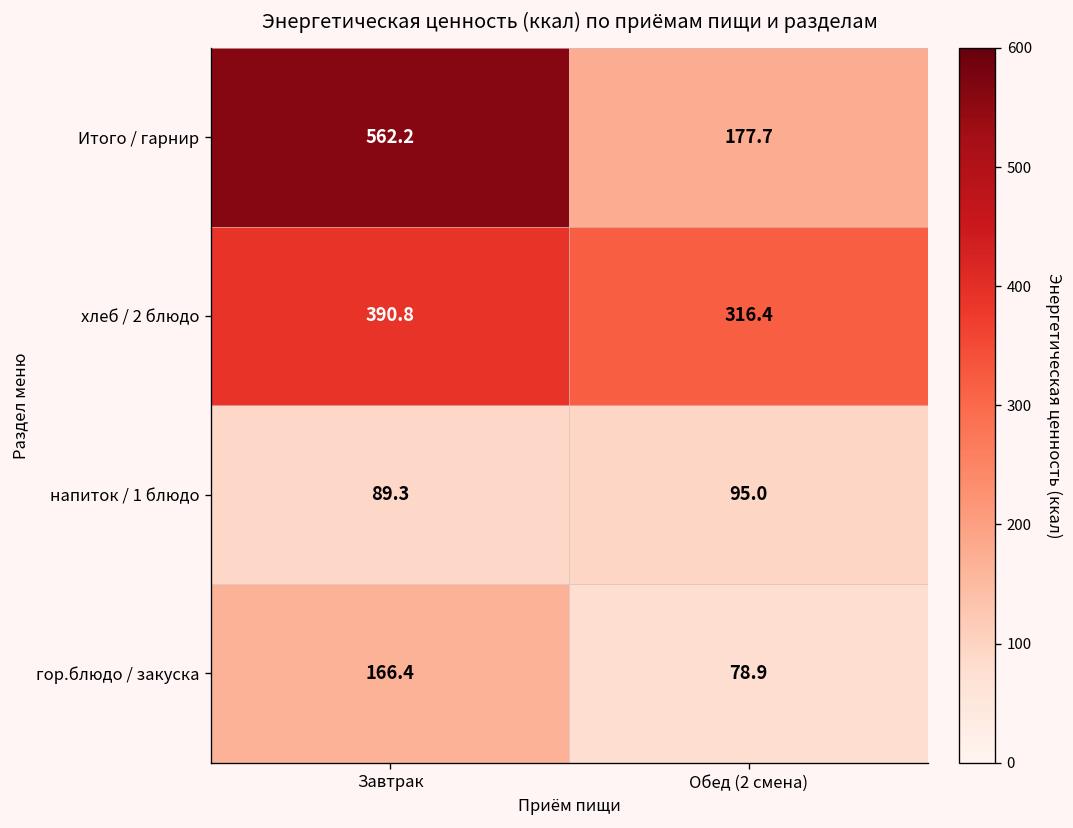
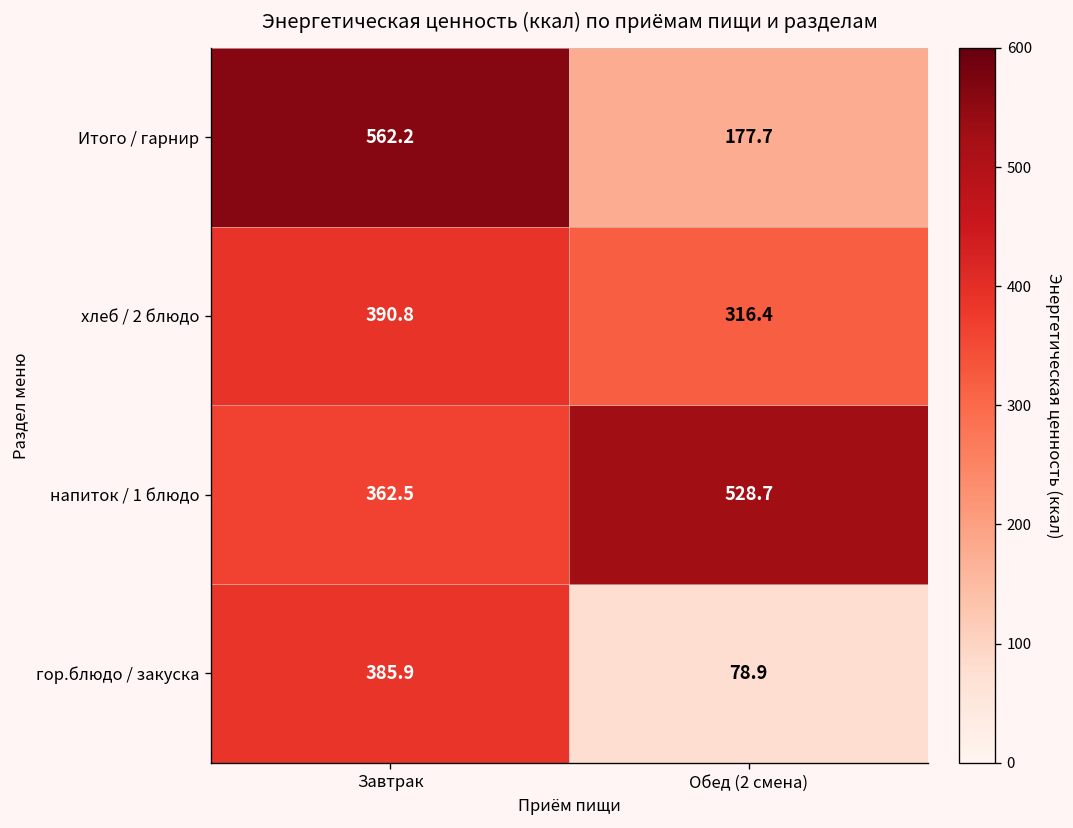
напиток / 1 блюдо, Завтрак: 89.3 -> 362.5
напиток / 1 блюдо, Обед (2 смена): 95.0 -> 528.7
гор.блюдо / закуска, Завтрак: 166.4 -> 385.9
